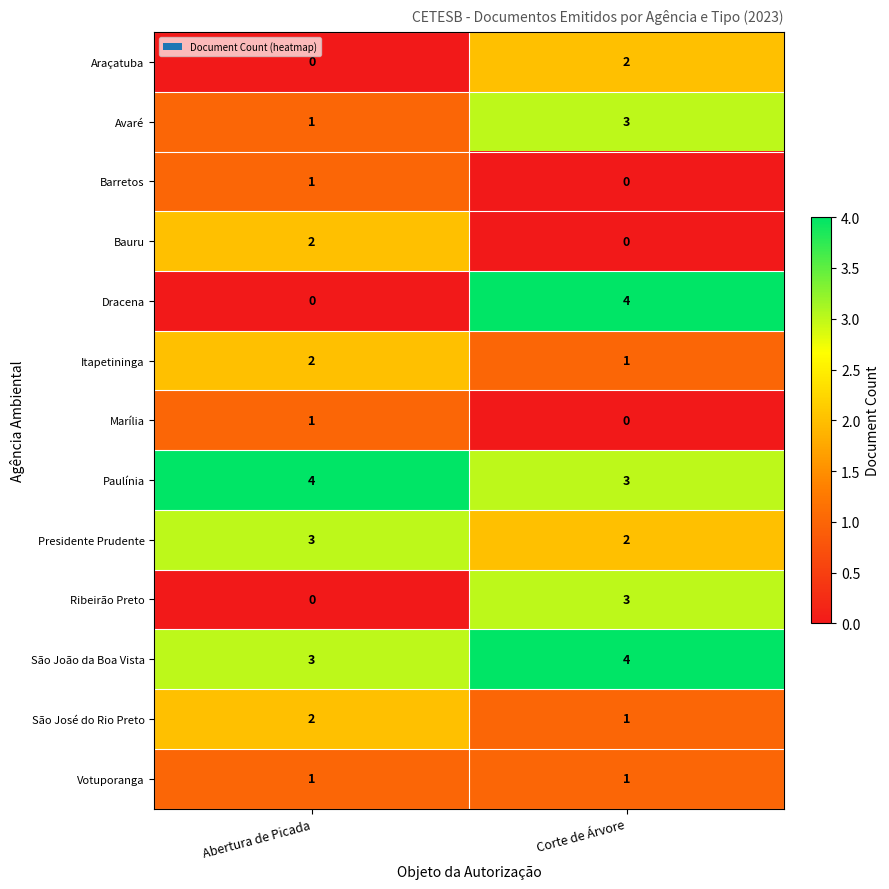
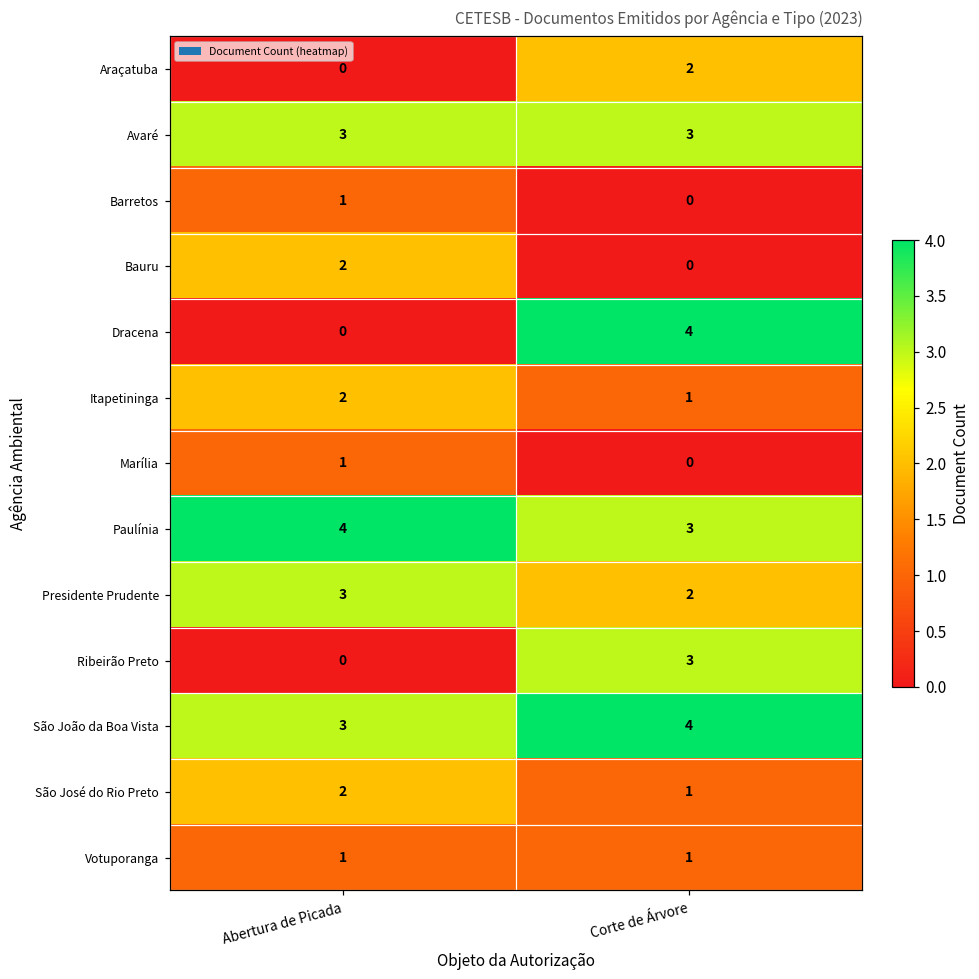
Avaré, Abertura de Picada: 1 -> 3
